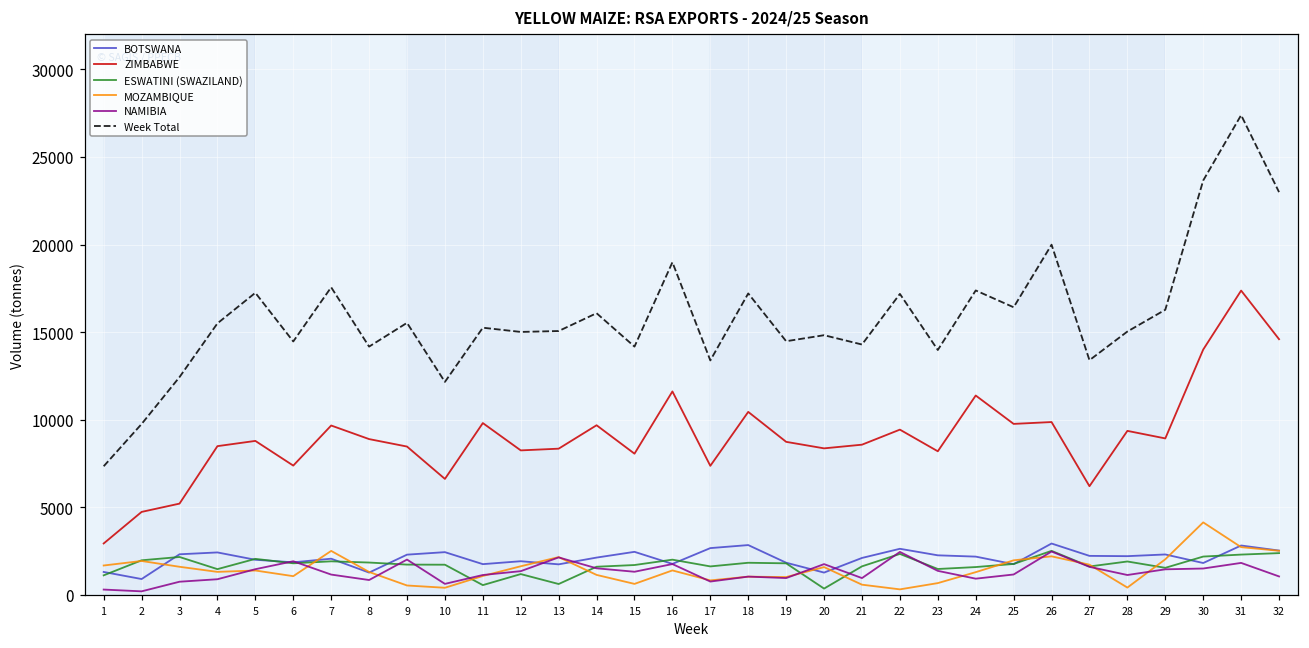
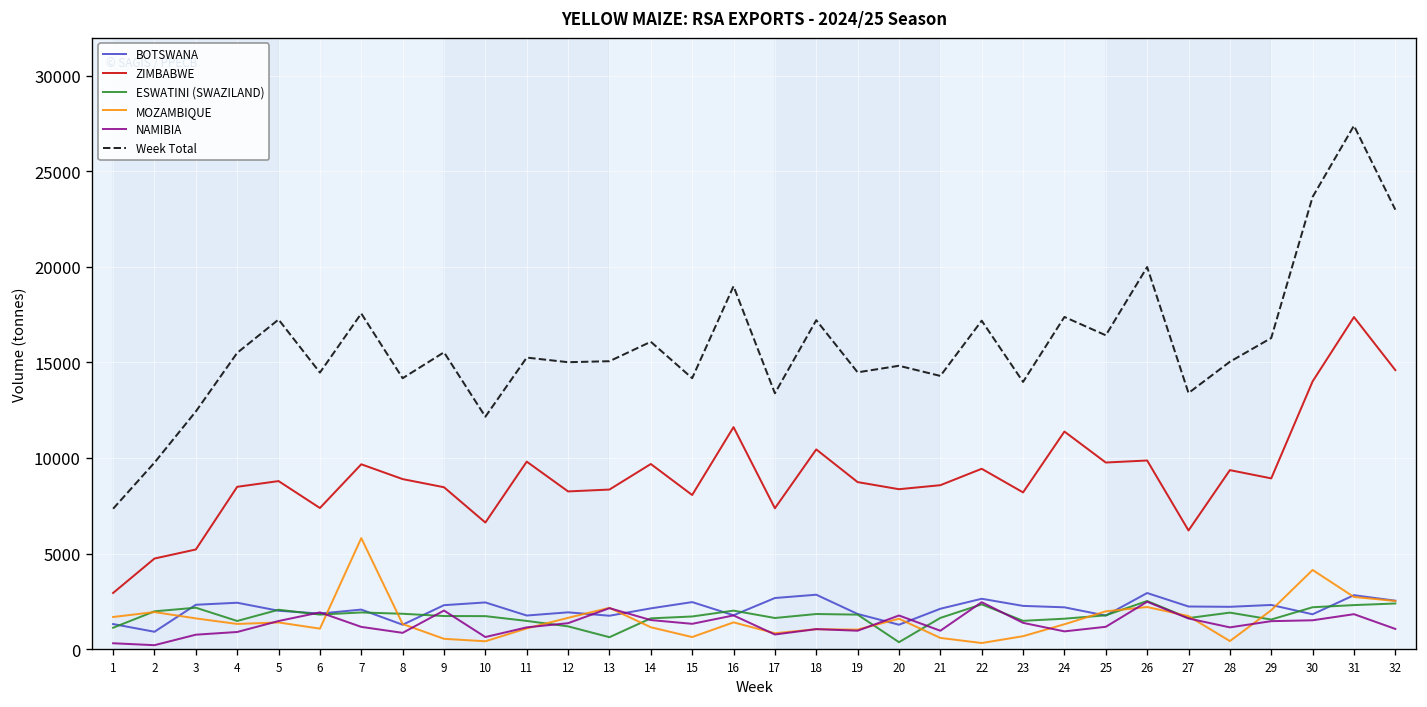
MOZAMBIQUE, 7: 2500 -> 5800
ESWATINI (SWAZILAND), 11: 600 -> 1500
